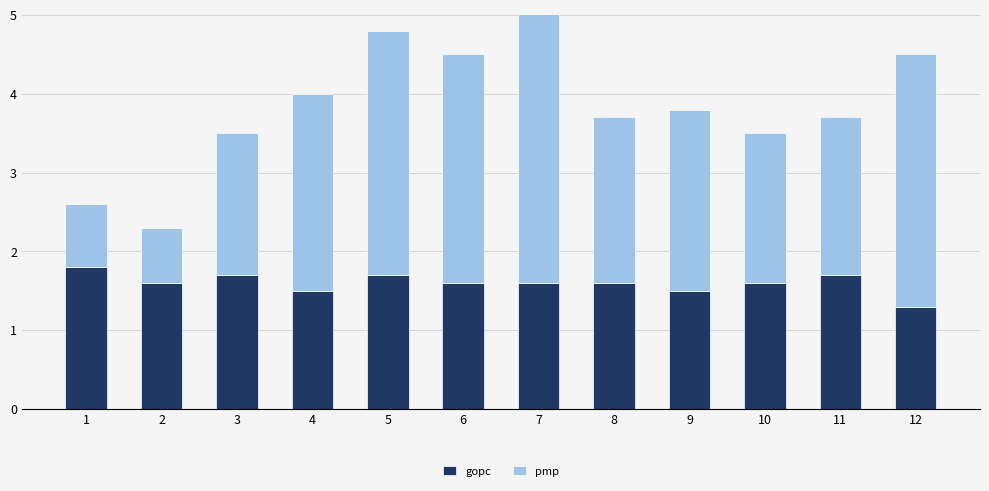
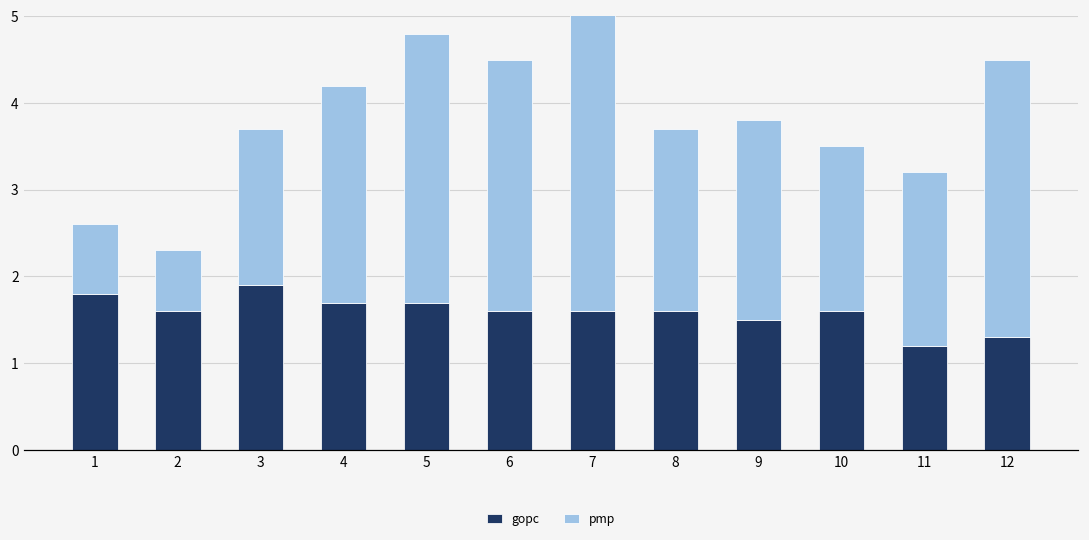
gopc, 3: 1.7 -> 1.9
gopc, 4: 1.5 -> 1.7
gopc, 11: 1.7 -> 1.2
